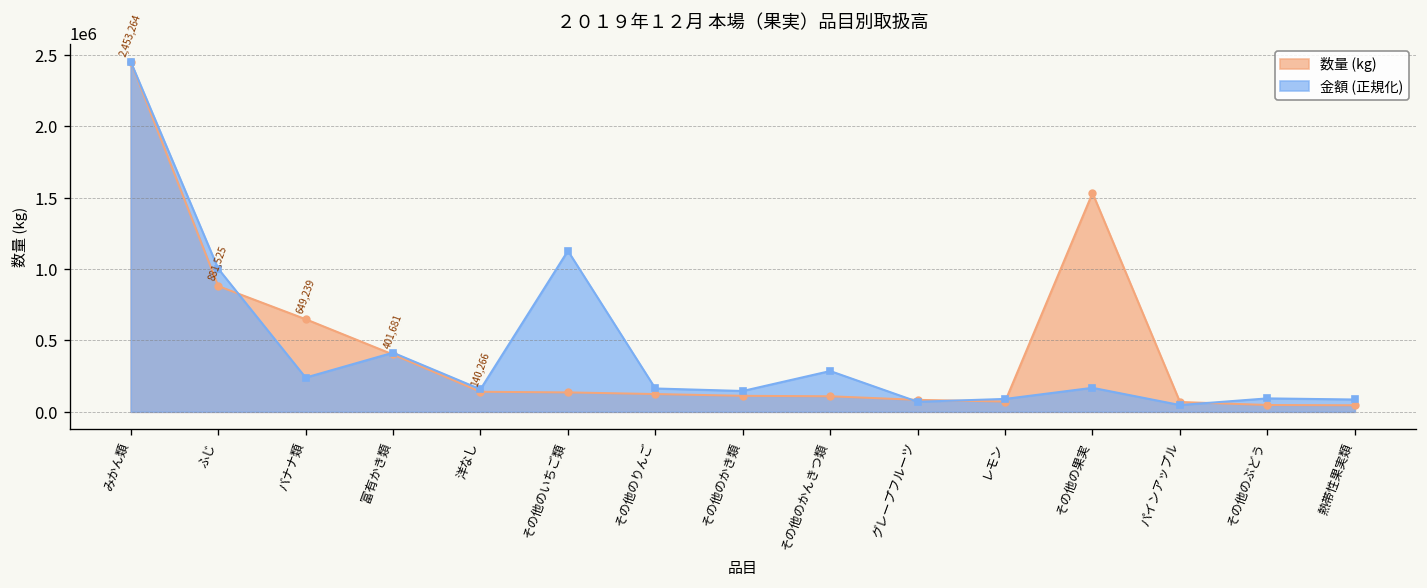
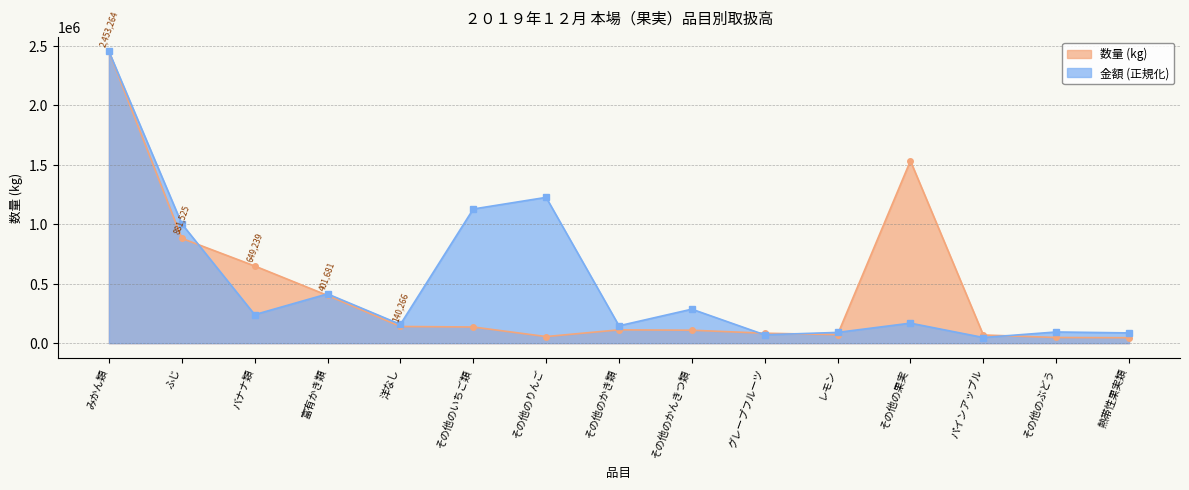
数量 (kg), その他のりんご: 120000 -> 60000
金額 (正規化), その他のりんご: 160000 -> 1230000
